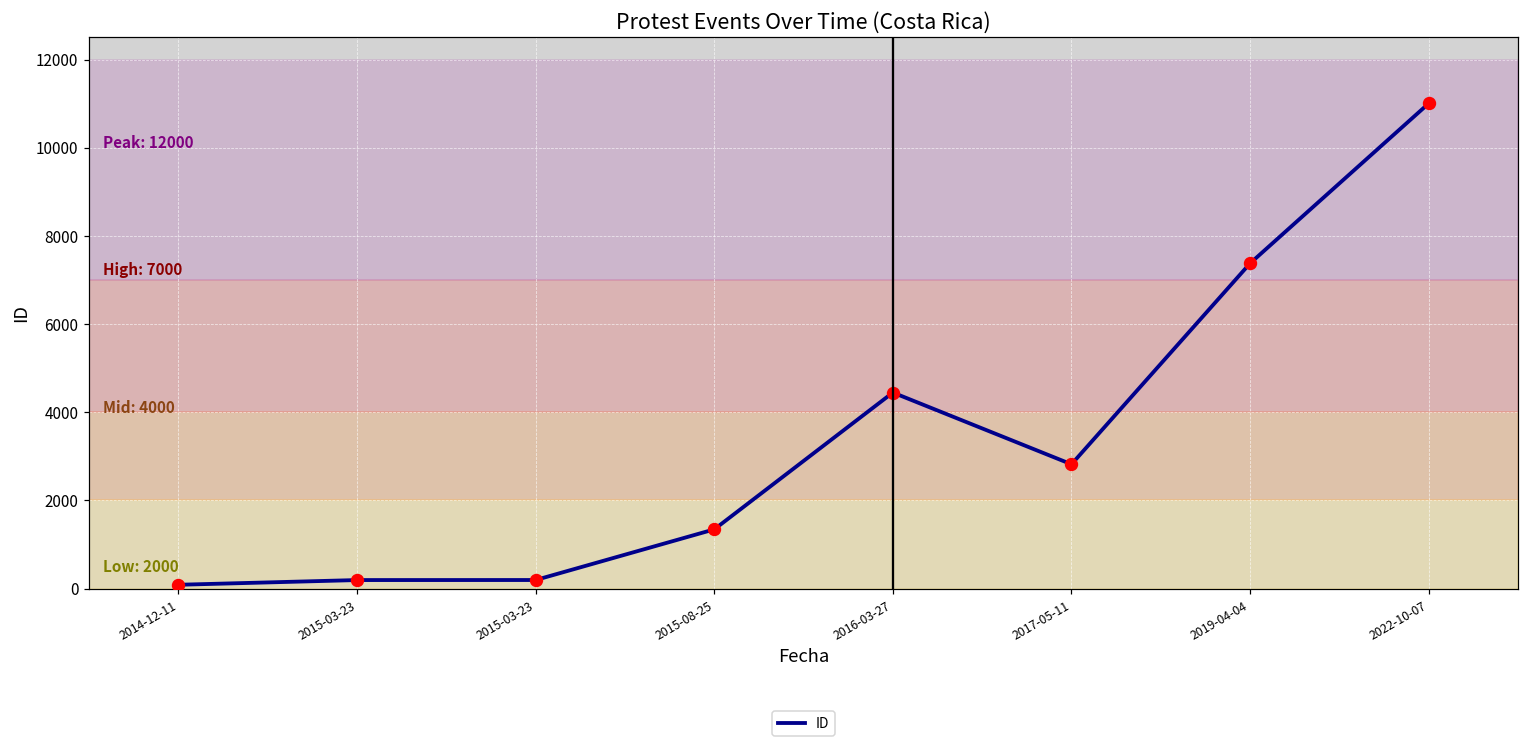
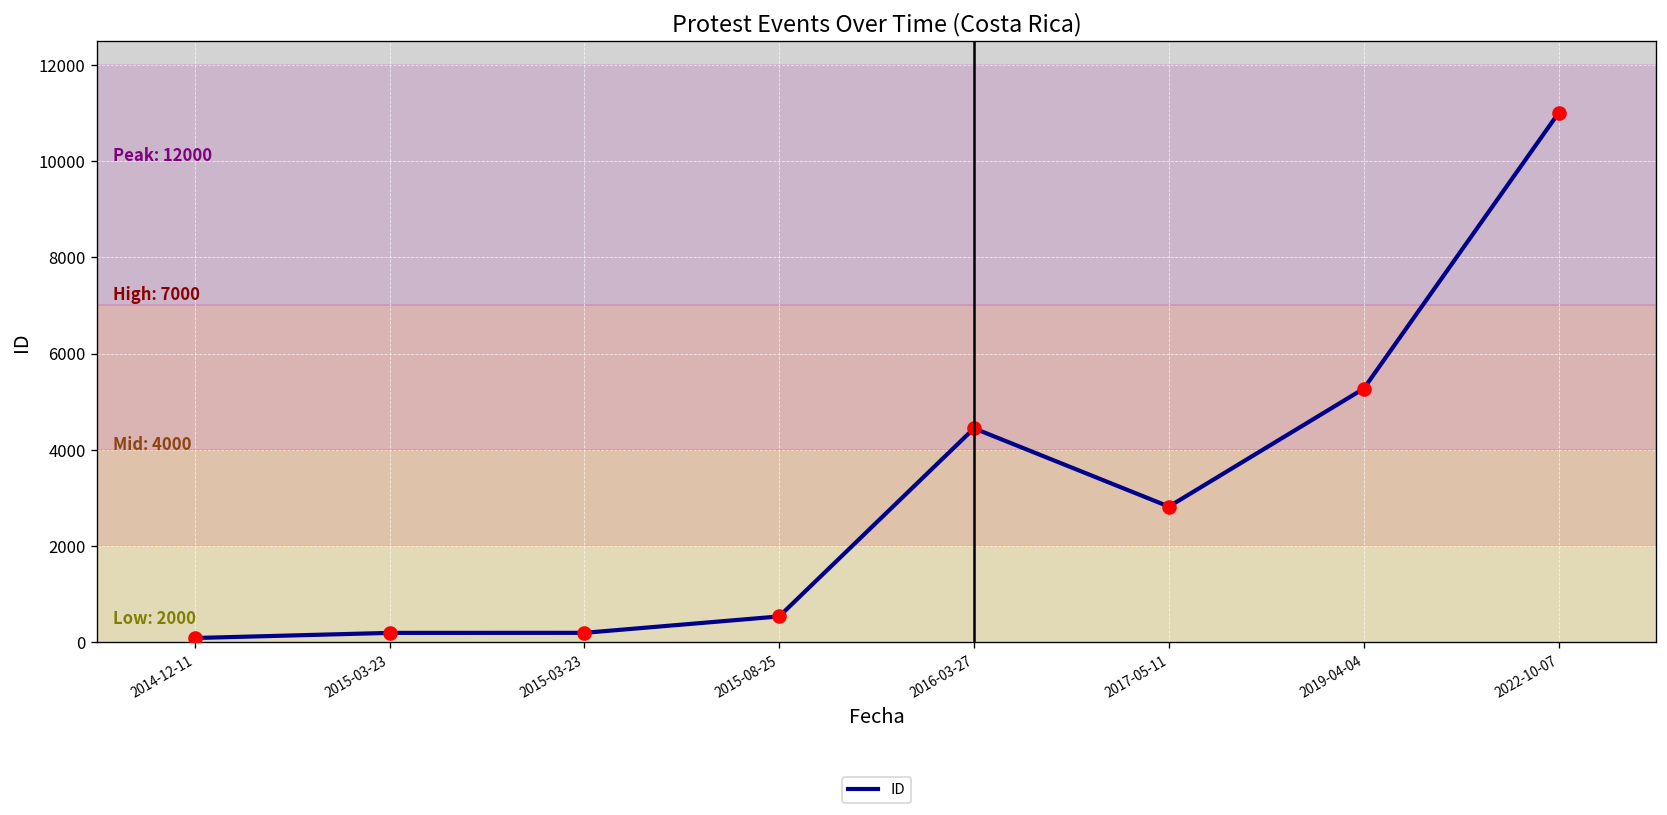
2015-08-25: 1300 -> 500
2019-04-04: 7400 -> 5300
